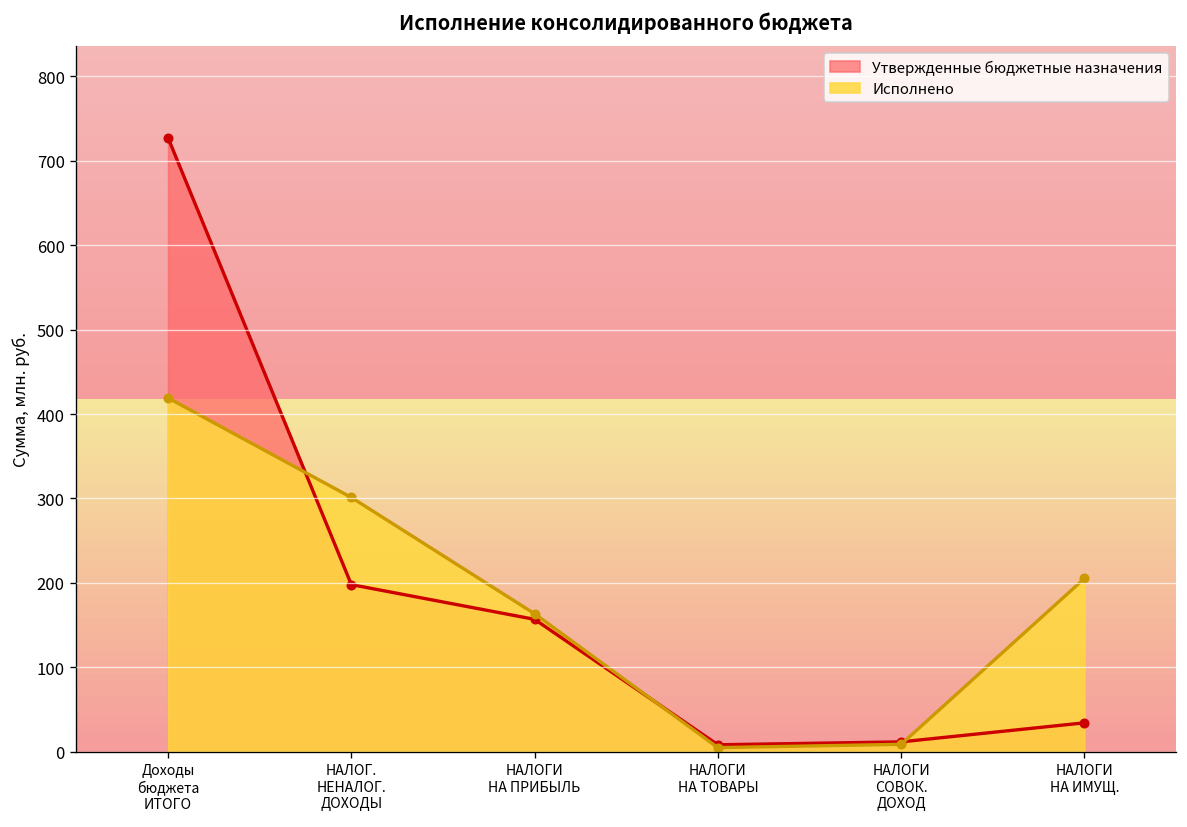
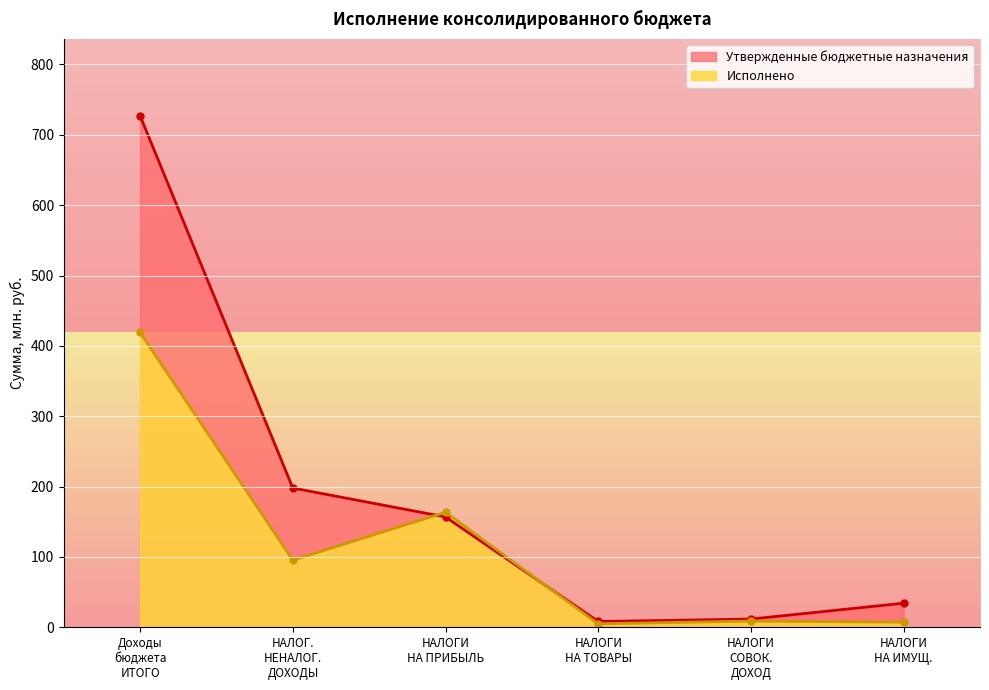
Исполнено, НАЛОГ. НЕНАЛОГ. ДОХОДЫ: 300 -> 100
Исполнено, НАЛОГИ НА ИМУЩ.: 210 -> 10
